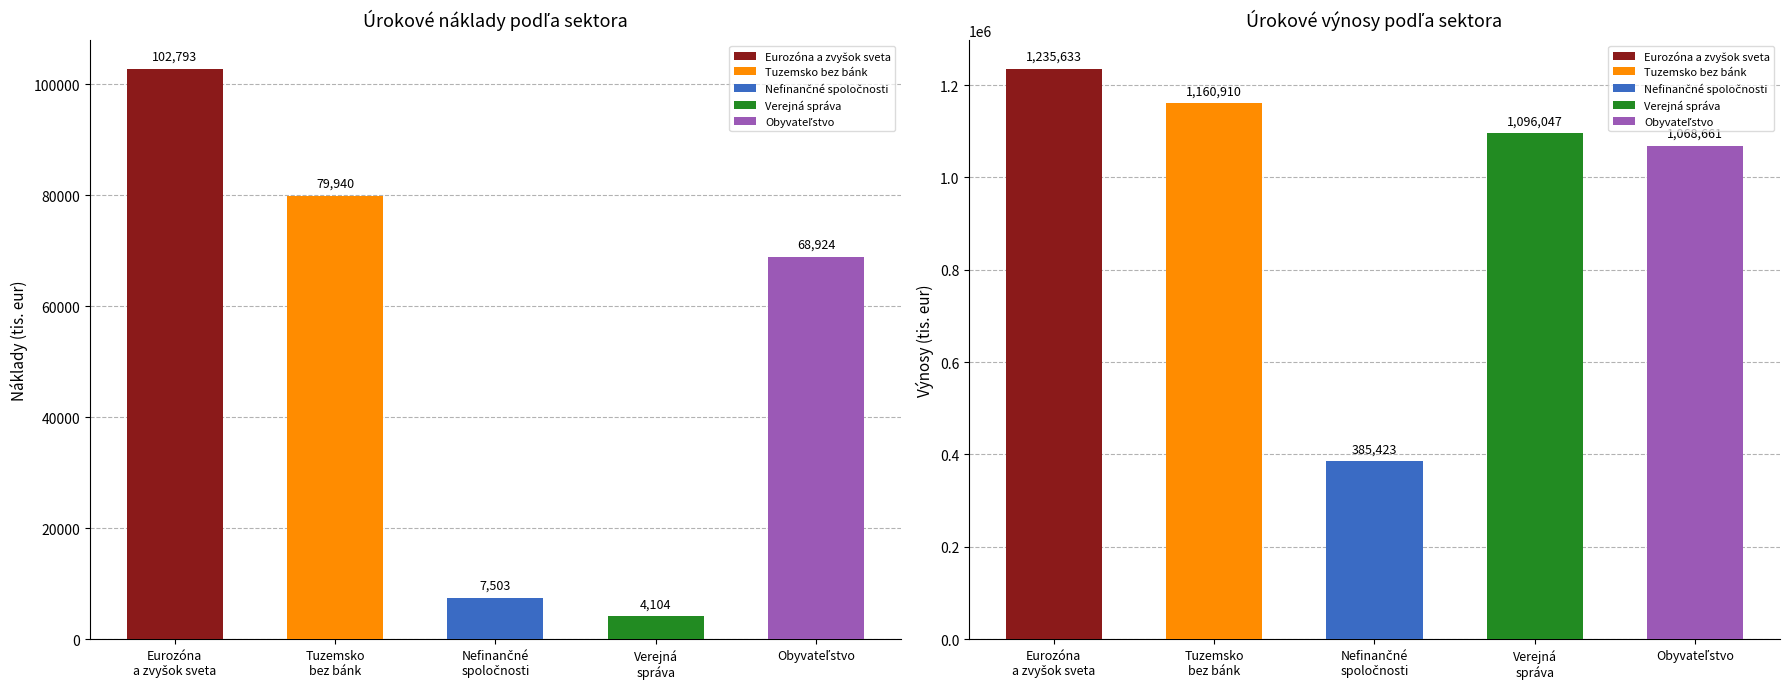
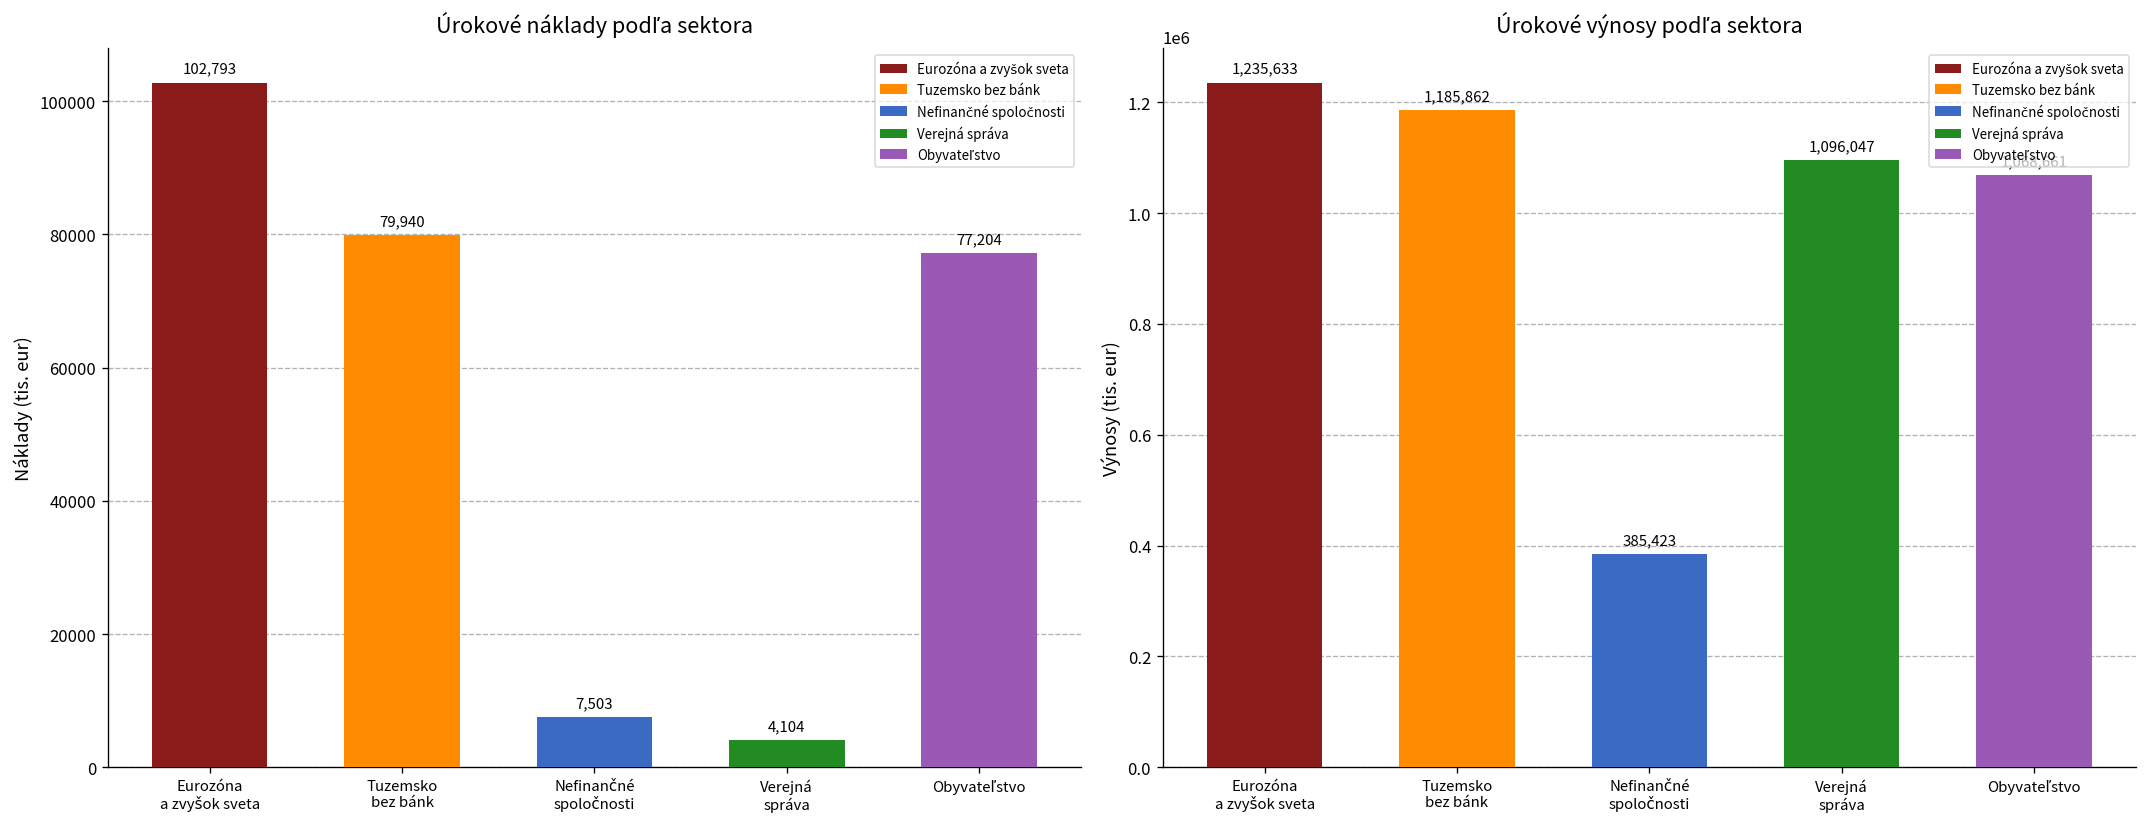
Úrokové náklady podľa sektora, Obyvateľstvo: 68,924 -> 77,204
Úrokové výnosy podľa sektora, Tuzemsko bez bánk: 1,160,910 -> 1,185,862
